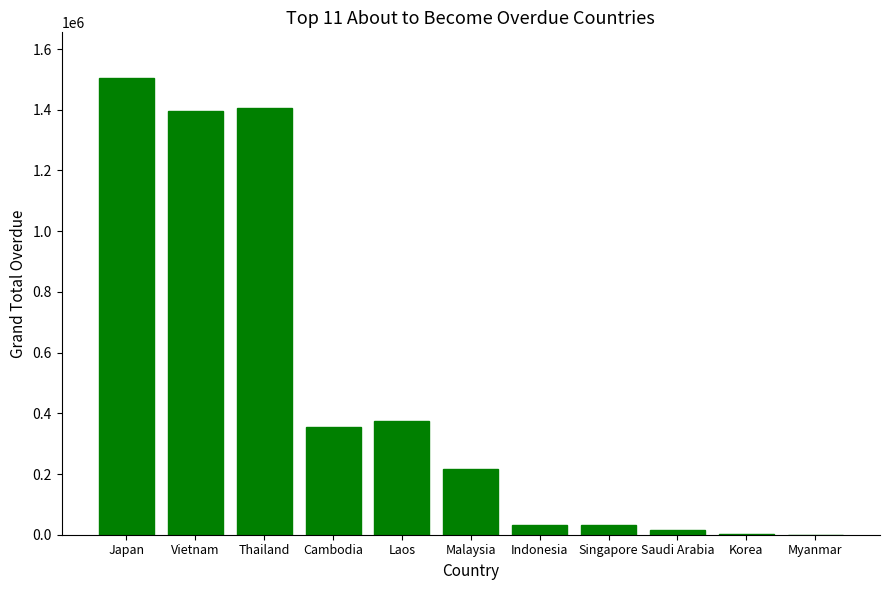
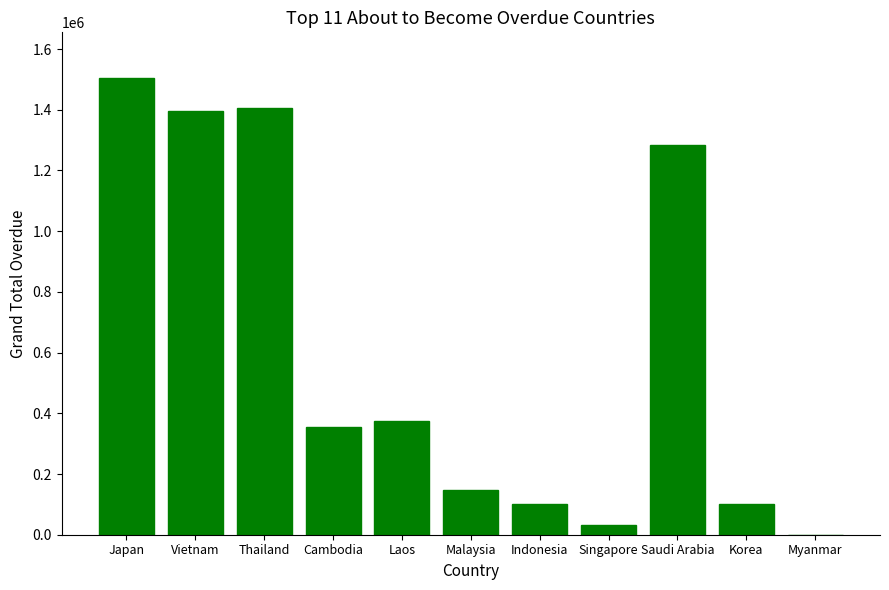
Malaysia: 220000 -> 150000
Indonesia: 30000 -> 100000
Saudi Arabia: 20000 -> 1280000
Korea: 0 -> 100000
